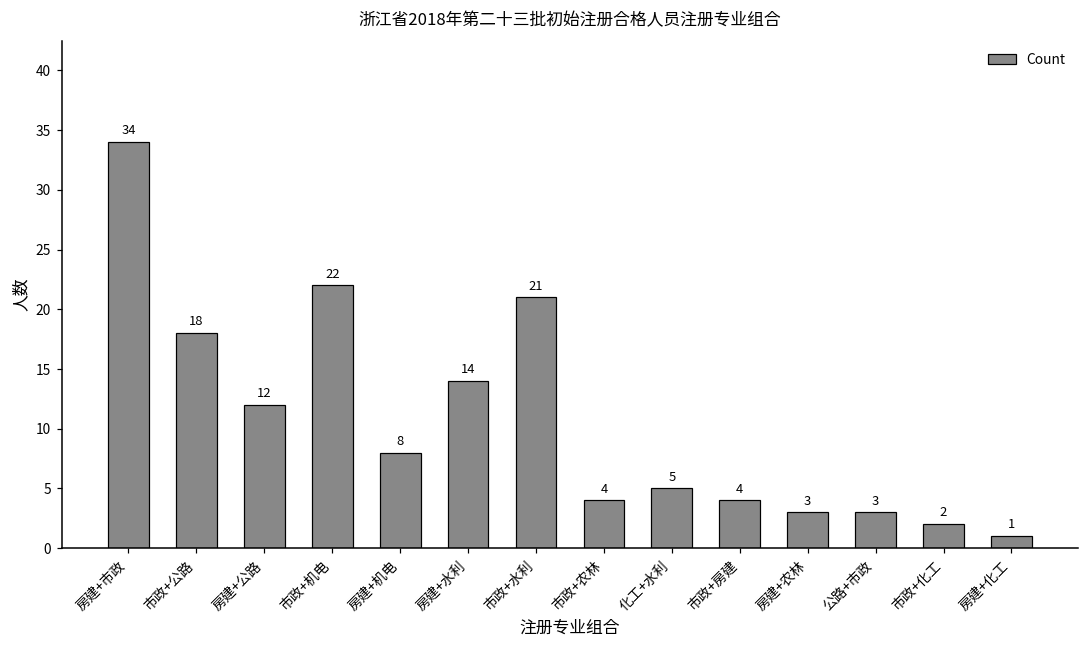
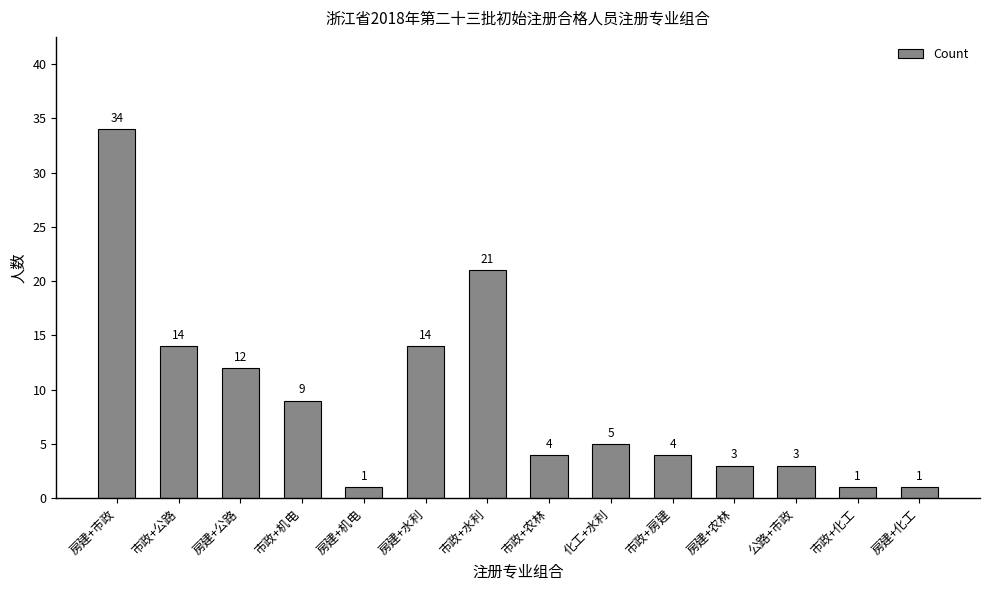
市政+公路: 18 -> 14
市政+机电: 22 -> 9
房建+机电: 8 -> 1
市政+化工: 2 -> 1
